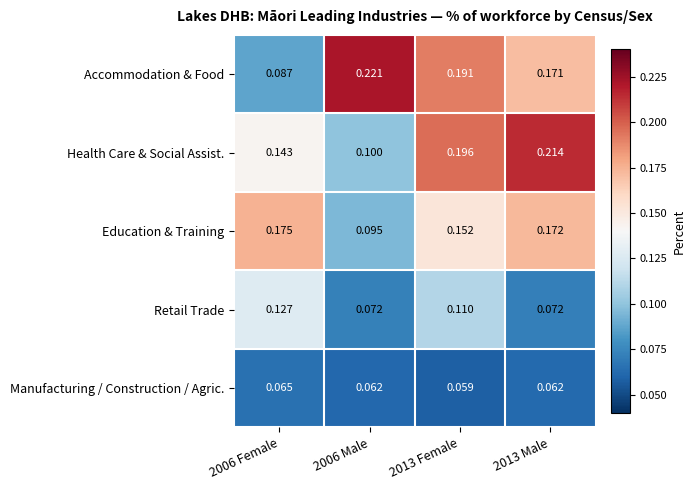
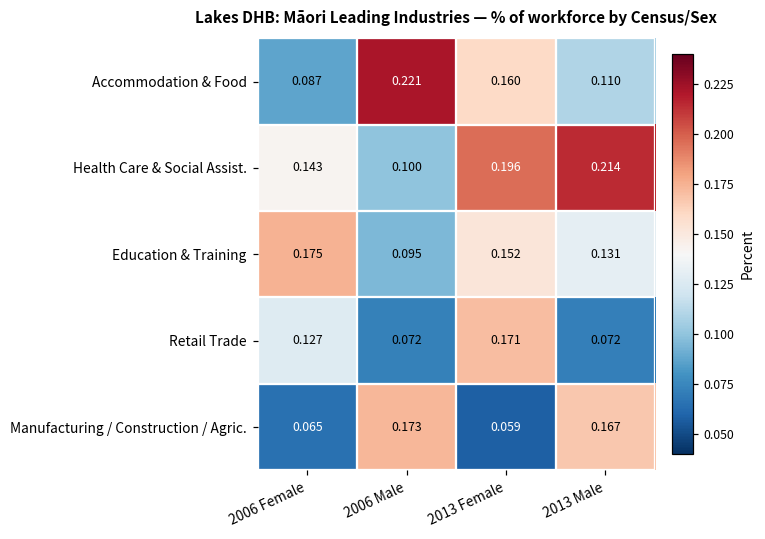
Accommodation & Food, 2013 Female: 0.191 -> 0.160
Accommodation & Food, 2013 Male: 0.171 -> 0.110
Education & Training, 2013 Male: 0.172 -> 0.131
Retail Trade, 2013 Female: 0.110 -> 0.171
Manufacturing / Construction / Agric., 2006 Male: 0.062 -> 0.173
Manufacturing / Construction / Agric., 2013 Male: 0.062 -> 0.167
